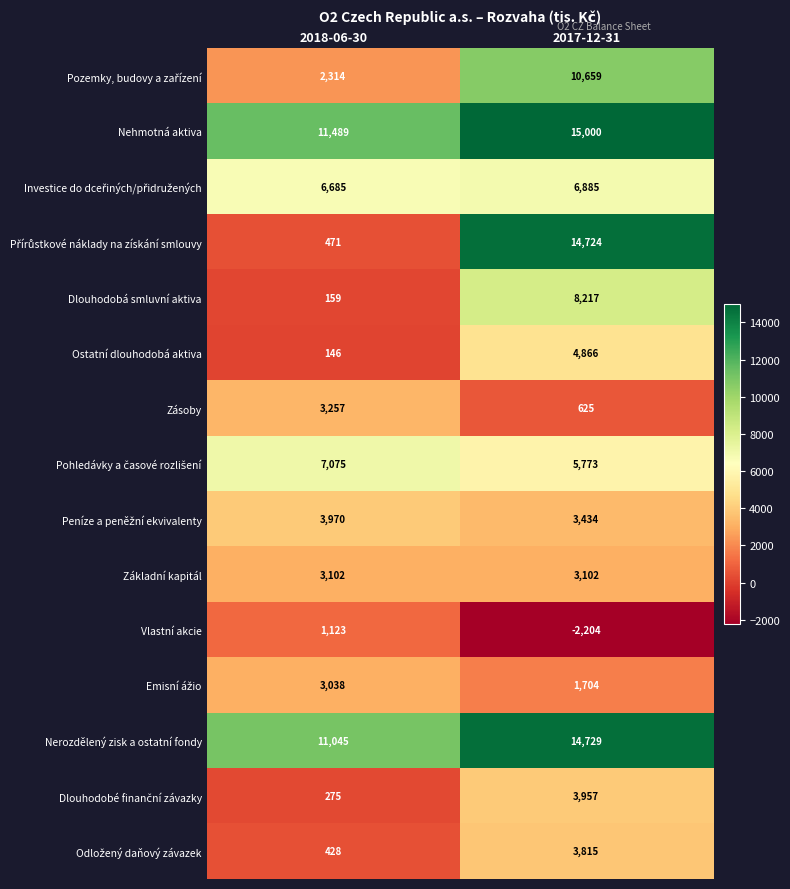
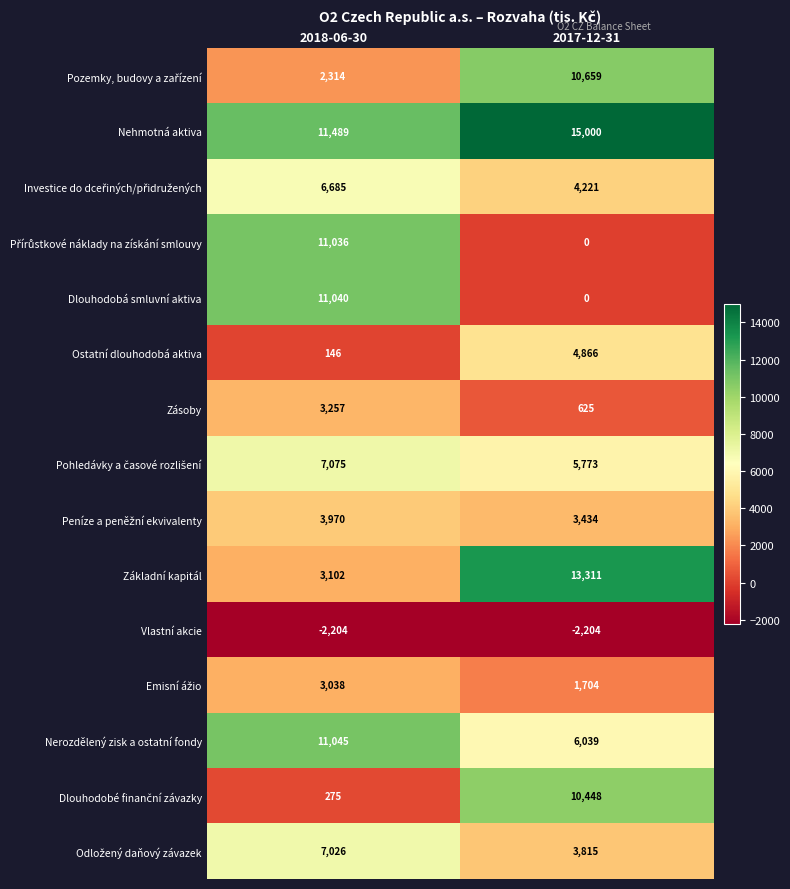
Investice do dceřiných/přidružených, 2017-12-31: 6,885 -> 4,221
Přírůstkové náklady na získání smlouvy, 2018-06-30: 471 -> 11,036
Přírůstkové náklady na získání smlouvy, 2017-12-31: 14,724 -> 0
Dlouhodobá smluvní aktiva, 2018-06-30: 159 -> 11,040
Dlouhodobá smluvní aktiva, 2017-12-31: 8,217 -> 0
Základní kapitál, 2017-12-31: 3,102 -> 13,311
Vlastní akcie, 2018-06-30: 1,123 -> -2,204
Nerozdělený zisk a ostatní fondy, 2017-12-31: 14,729 -> 6,039
Dlouhodobé finanční závazky, 2017-12-31: 3,957 -> 10,448
Odložený daňový závazek, 2018-06-30: 428 -> 7,026
